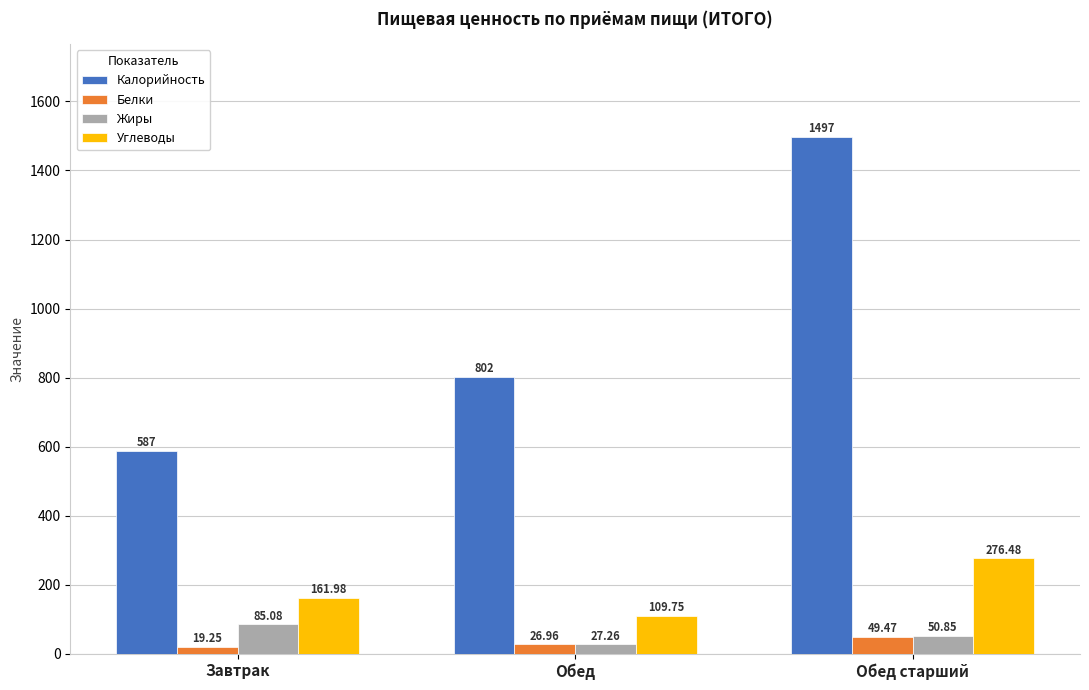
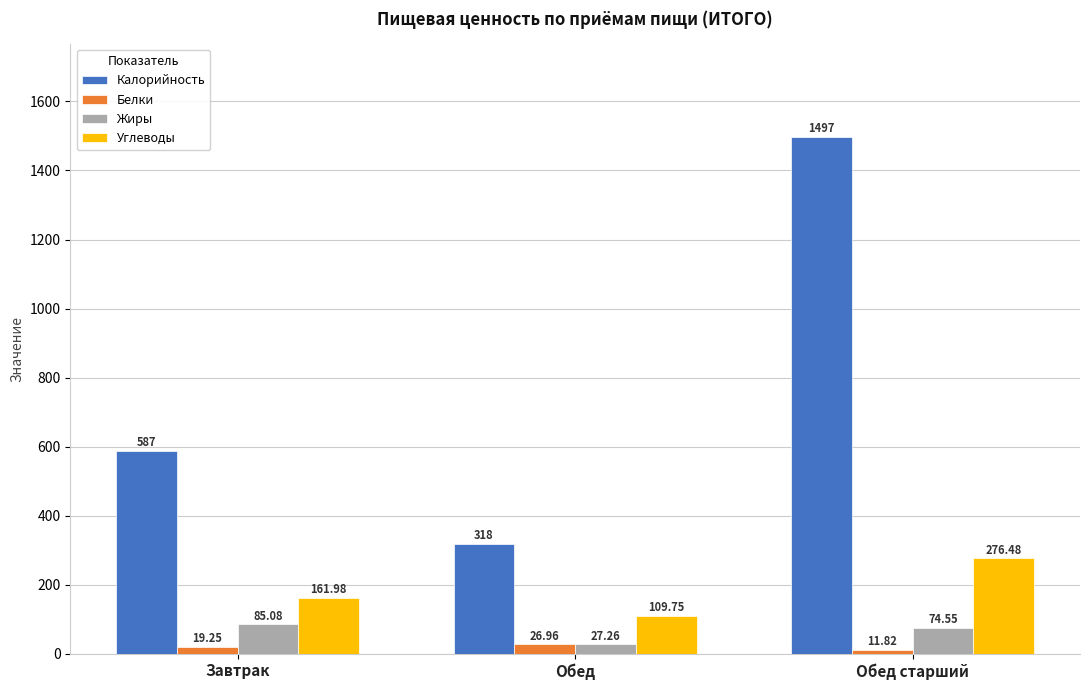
Калорийность, Обед: 802 -> 318
Белки, Обед старший: 49.47 -> 11.82
Жиры, Обед старший: 50.85 -> 74.55
